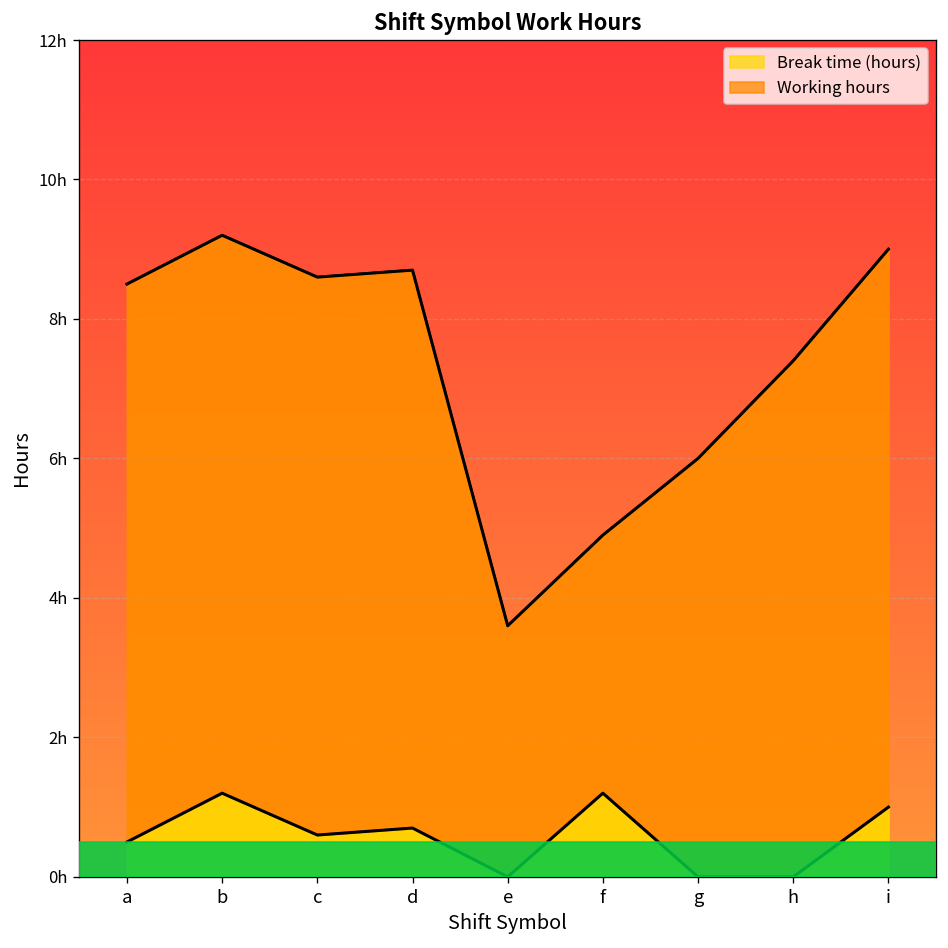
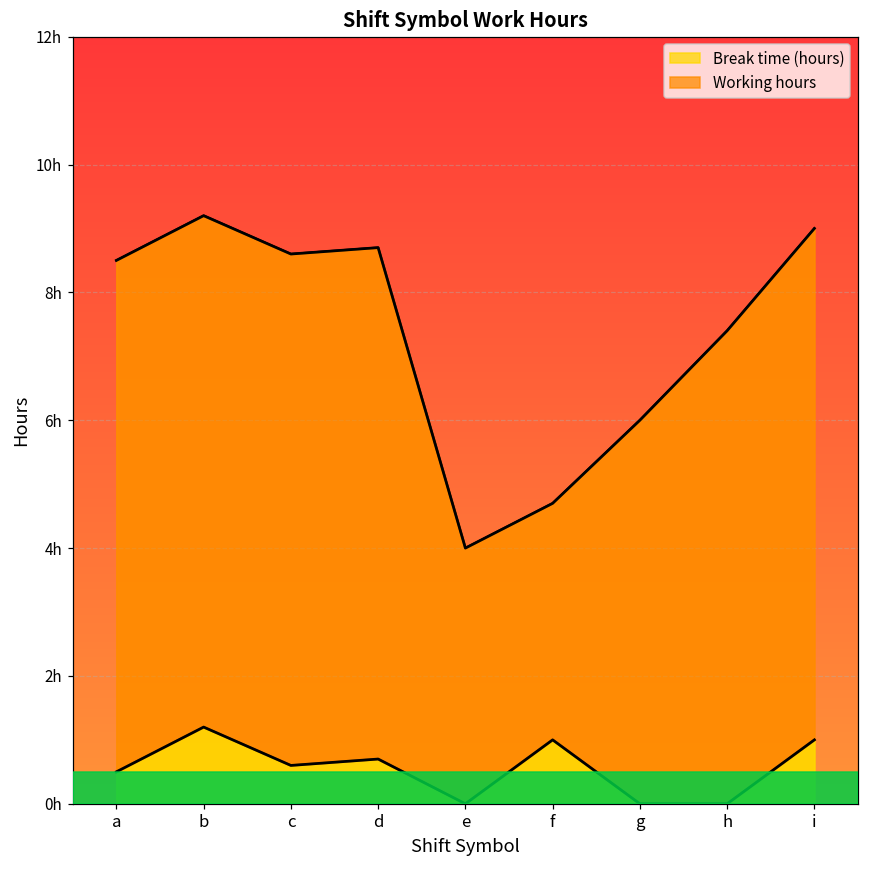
Working hours, e: 3.6h -> 4.0h
Break time (hours), f: 1.2h -> 1.0h
